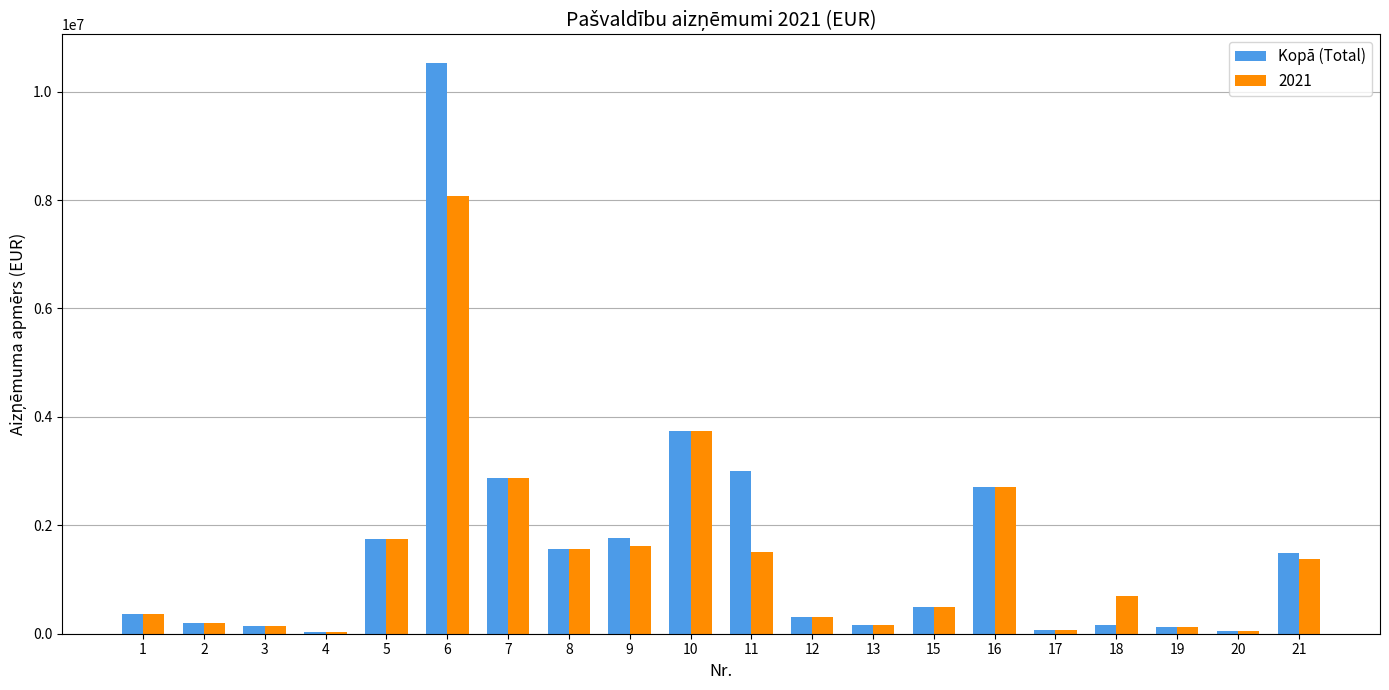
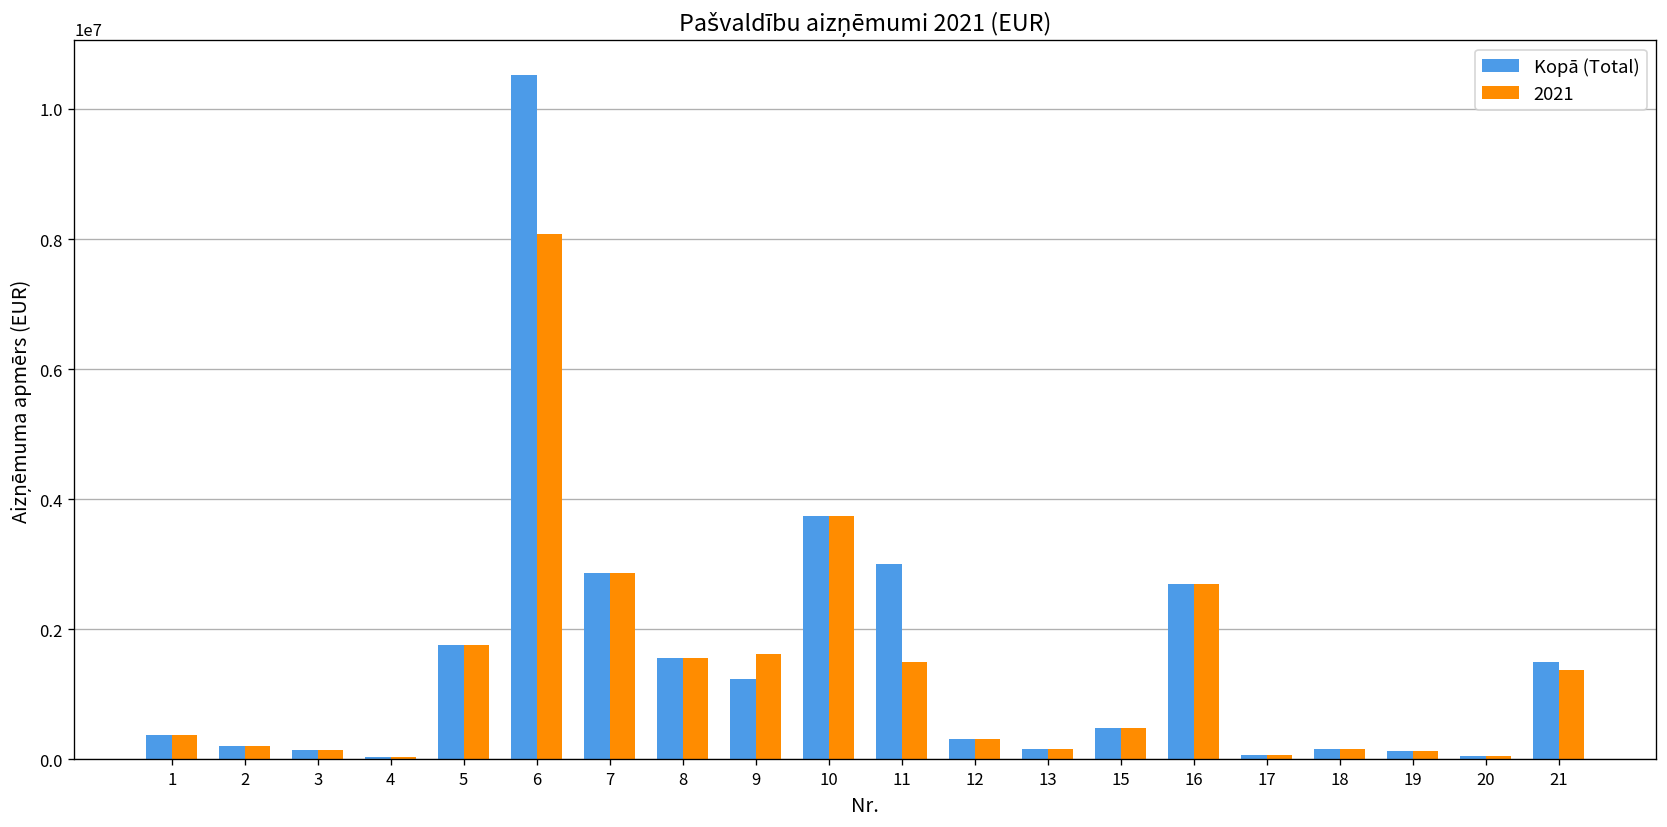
Kopā (Total), 9: 1800000 -> 1200000
2021, 18: 700000 -> 200000
